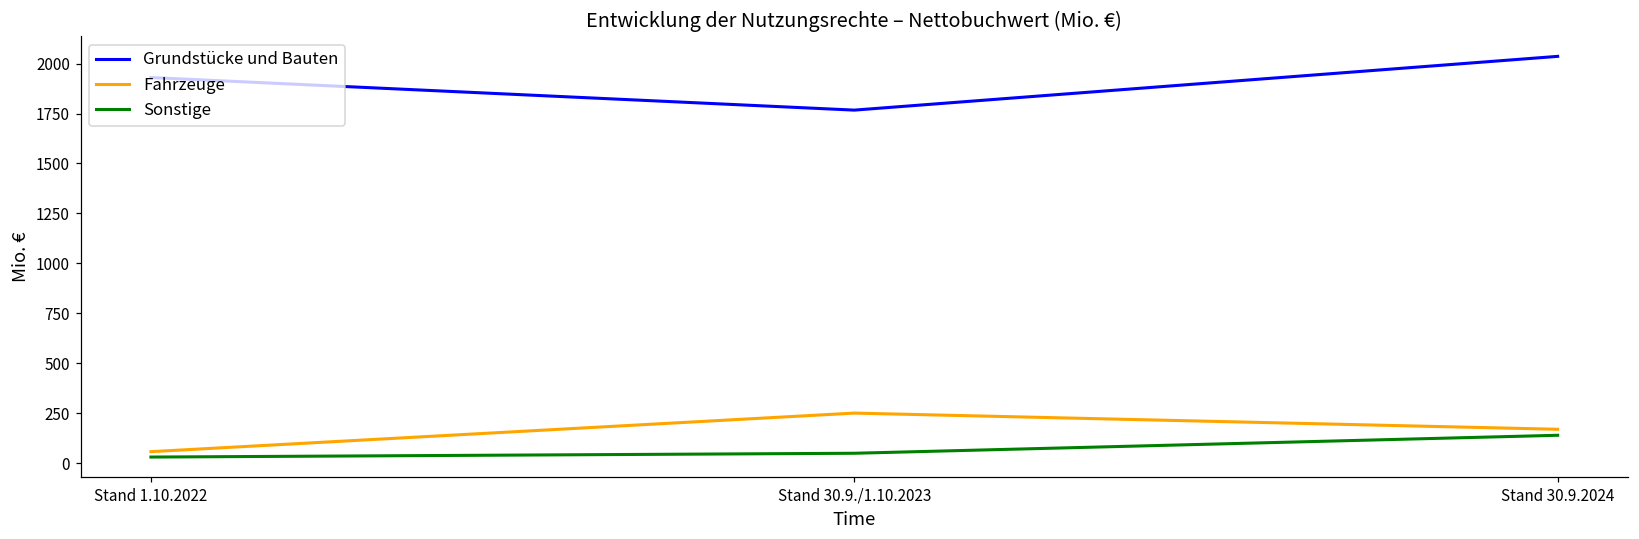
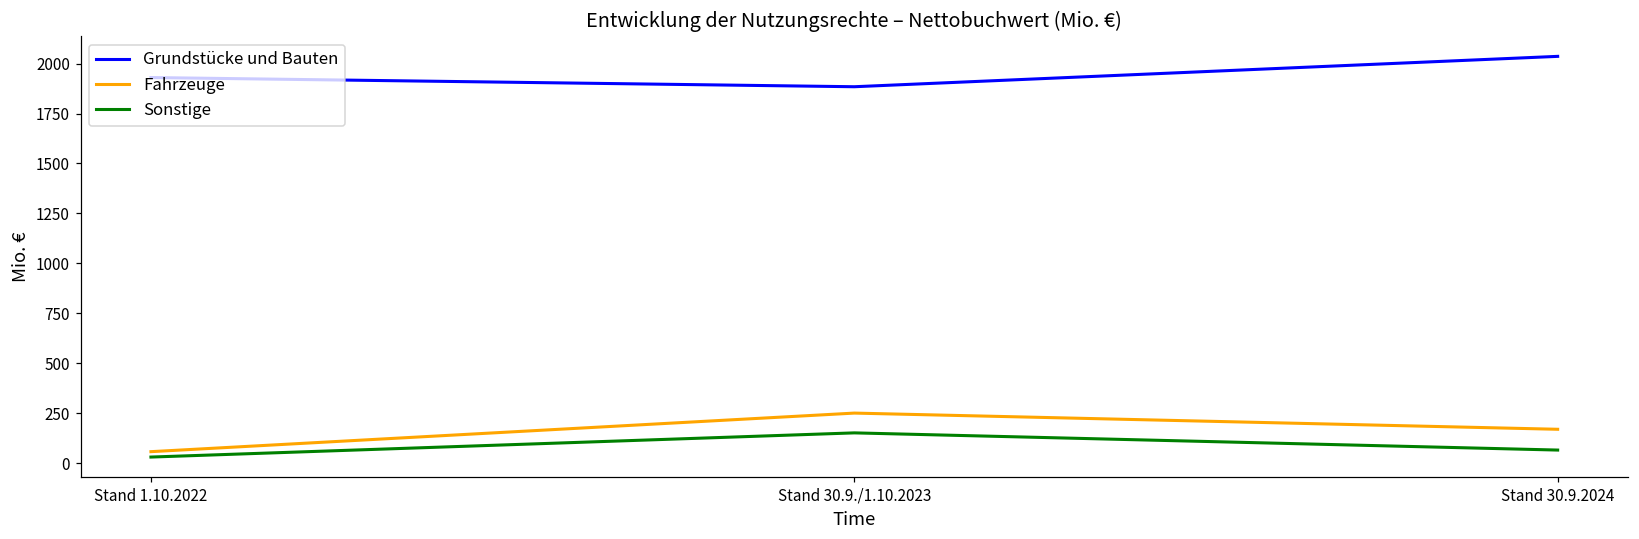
Grundstücke und Bauten, Stand 30.9./1.10.2023: 1770 -> 1880
Sonstige, Stand 30.9./1.10.2023: 50 -> 150
Sonstige, Stand 30.9.2024: 140 -> 70
